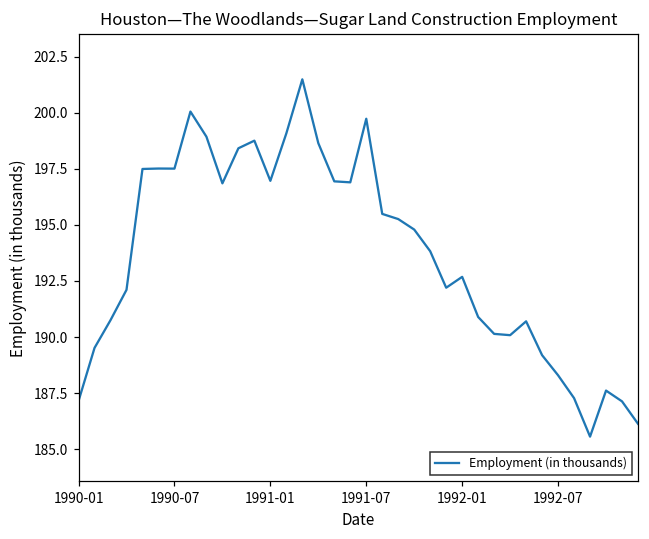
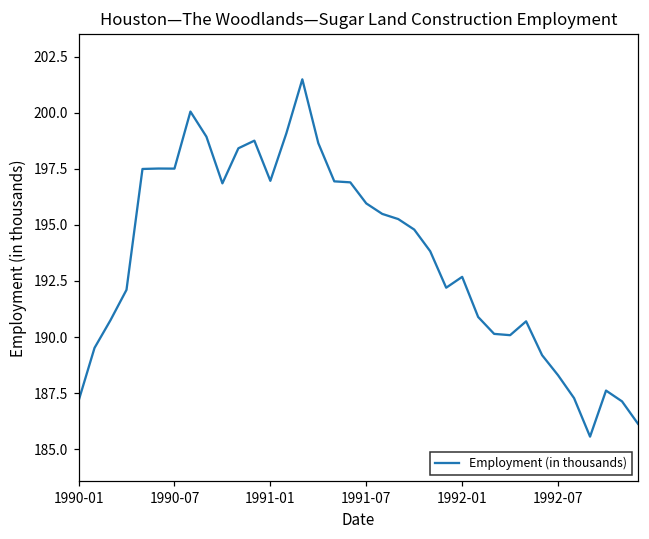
1991-07: 199.7 -> 196.0
